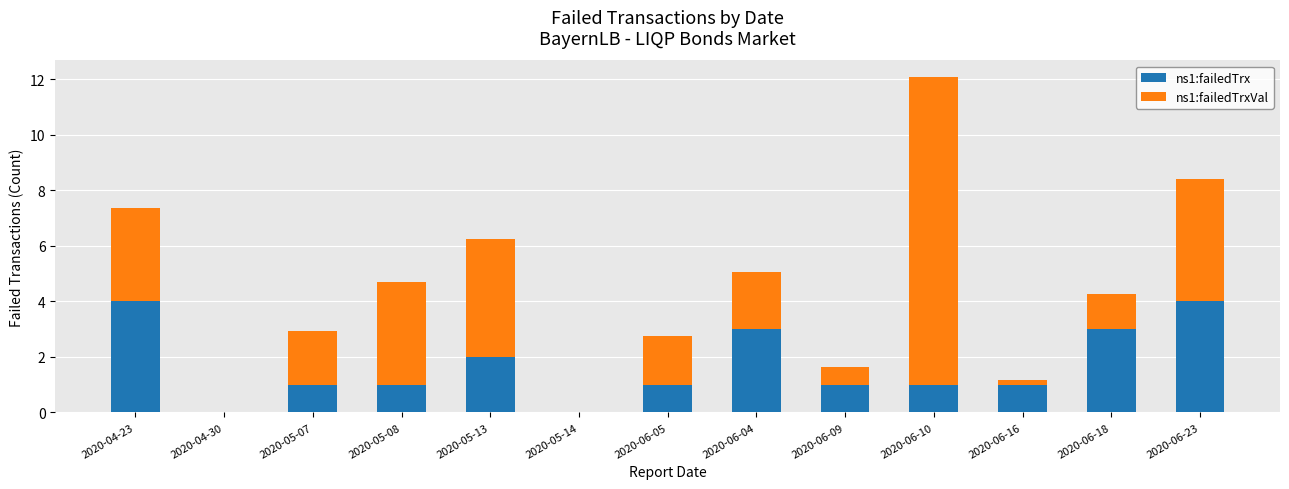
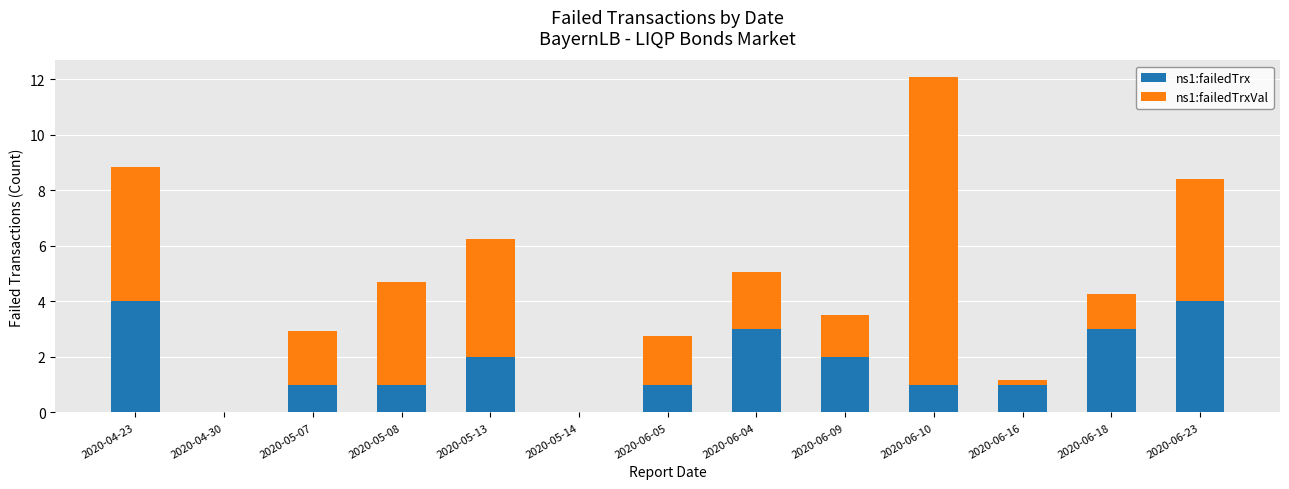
ns1:failedTrxVal, 2020-04-23: 3.4 -> 4.8
ns1:failedTrx, 2020-06-09: 1 -> 2
ns1:failedTrxVal, 2020-06-09: 0.6 -> 1.5
